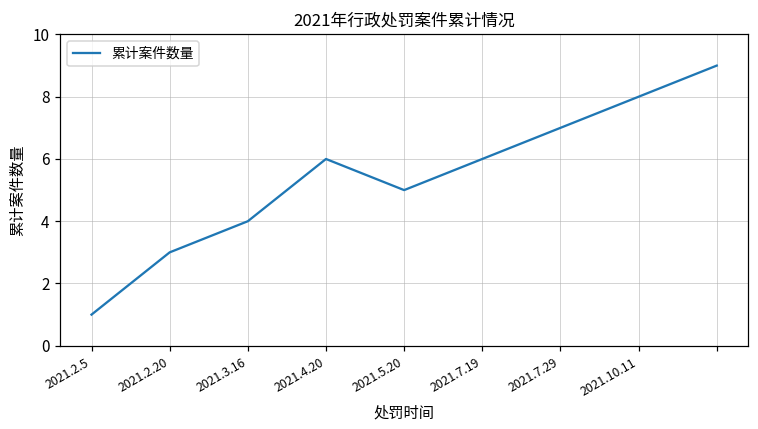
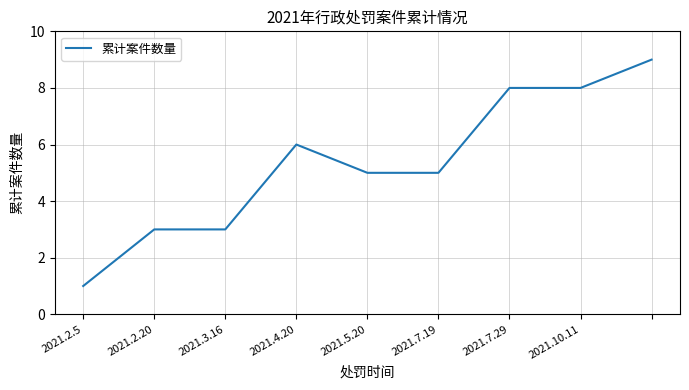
2021.3.16: 4 -> 3
2021.7.19: 6 -> 5
2021.7.29: 7 -> 8
